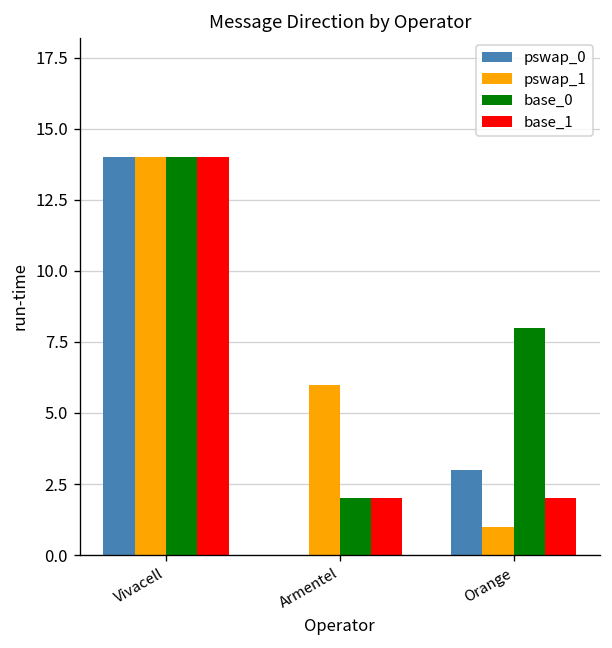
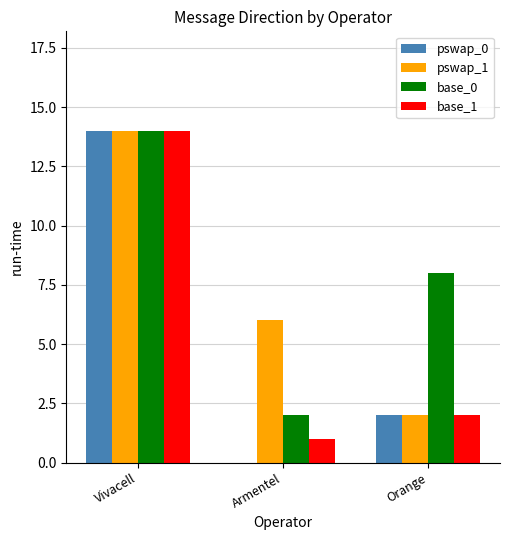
base_1, Armentel: 2 -> 1
pswap_0, Orange: 3 -> 2
pswap_1, Orange: 1 -> 2
